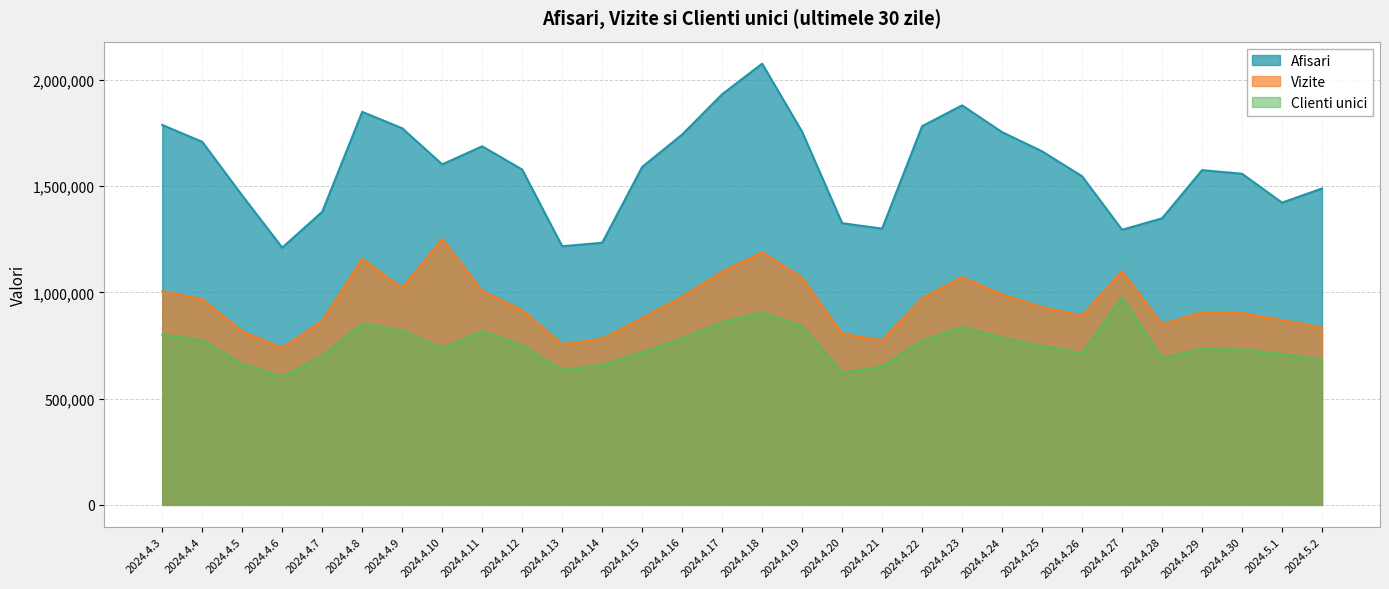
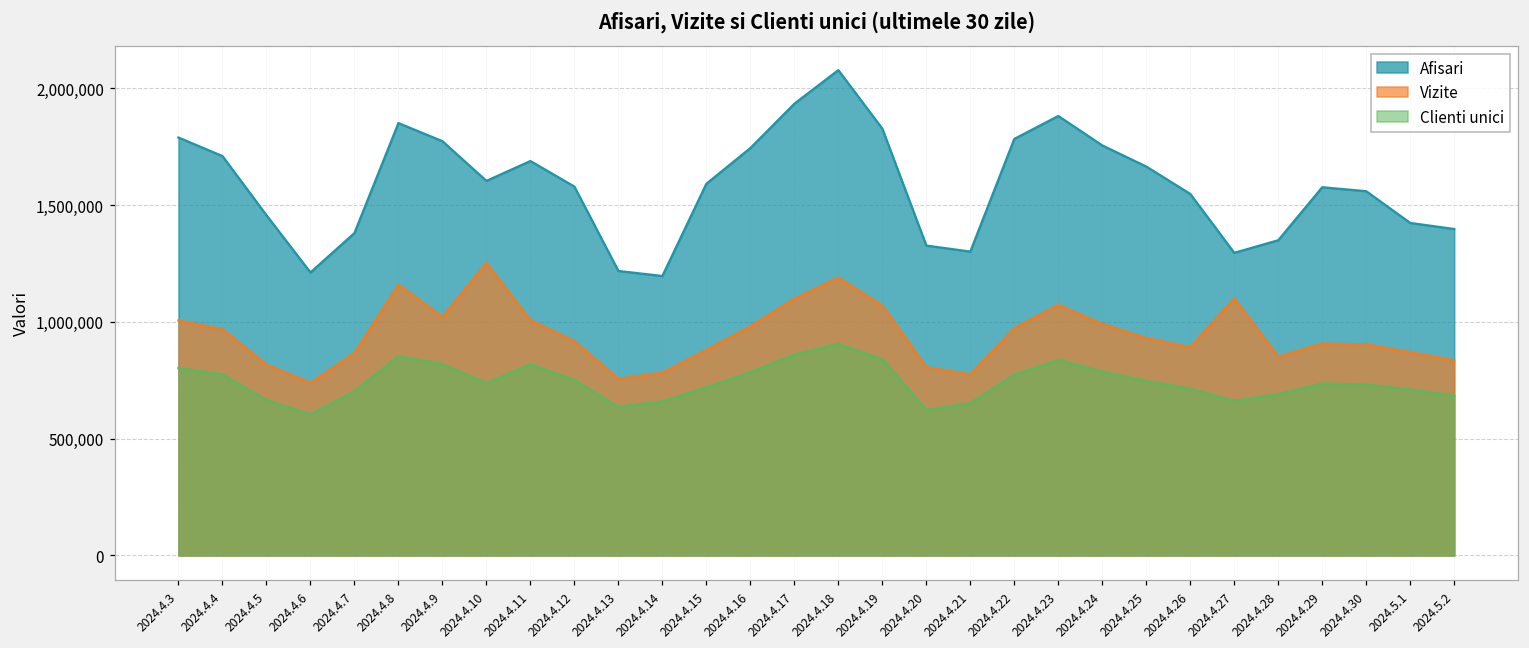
Afisari, 2024.4.14: 1,230,000 -> 1,200,000
Afisari, 2024.4.19: 1,760,000 -> 1,830,000
Clienti unici, 2024.4.27: 980,000 -> 660,000
Afisari, 2024.5.2: 1,490,000 -> 1,400,000
